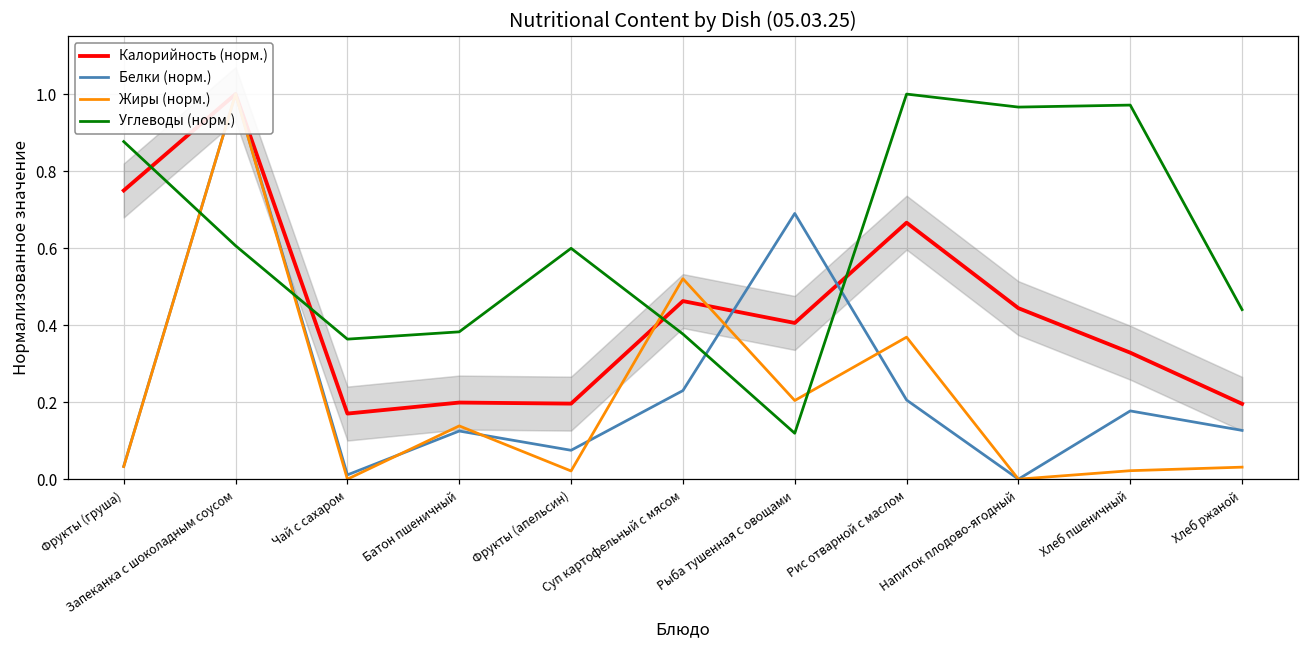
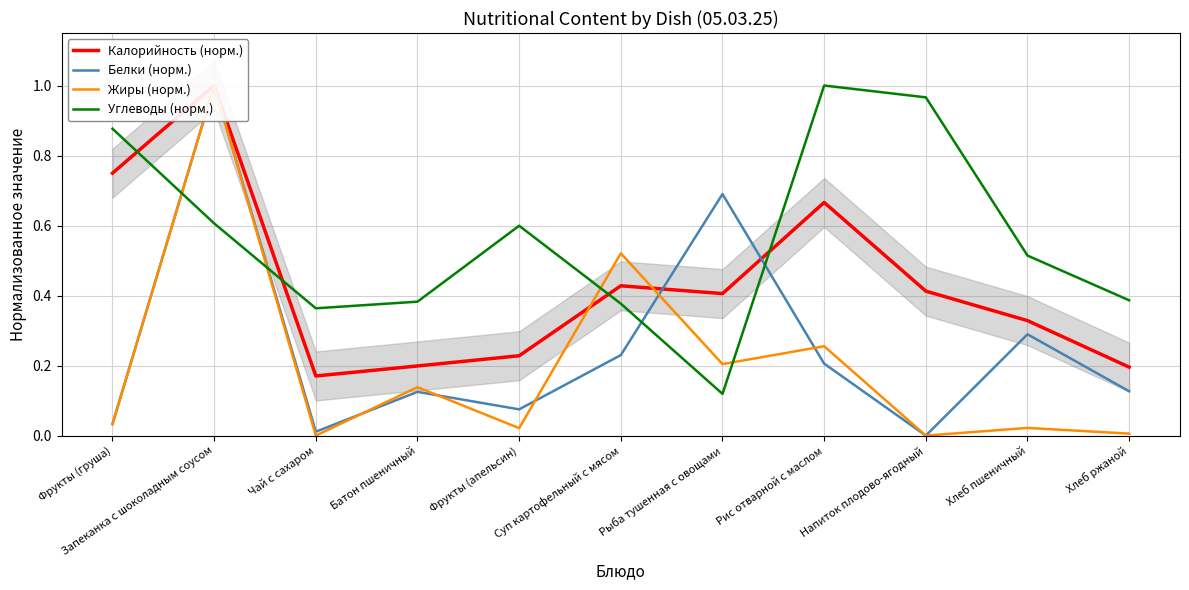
Калорийность (норм.), Фрукты (апельсин): 0.20 -> 0.23
Калорийность (норм.), Суп картофельный с мясом: 0.46 -> 0.43
Жиры (норм.), Рис отварной с маслом: 0.37 -> 0.26
Калорийность (норм.), Напиток плодово-ягодный: 0.44 -> 0.41
Белки (норм.), Хлеб пшеничный: 0.18 -> 0.29
Углеводы (норм.), Хлеб пшеничный: 0.97 -> 0.51
Жиры (норм.), Хлеб ржаной: 0.03 -> 0.01
Углеводы (норм.), Хлеб ржаной: 0.44 -> 0.39
